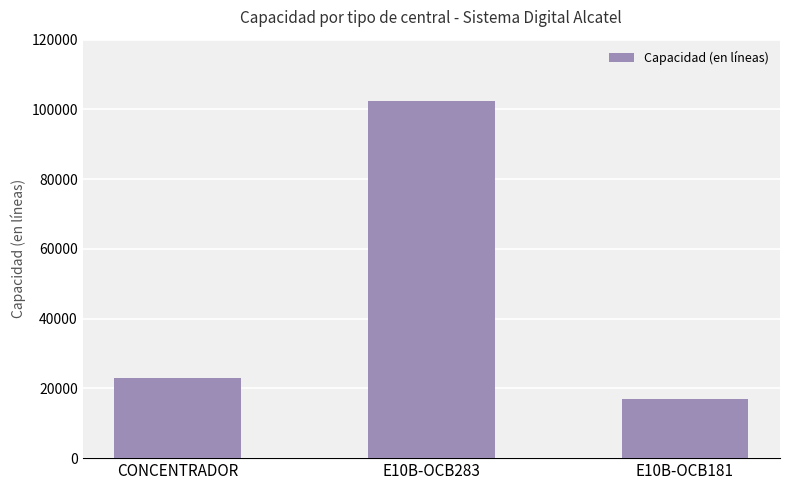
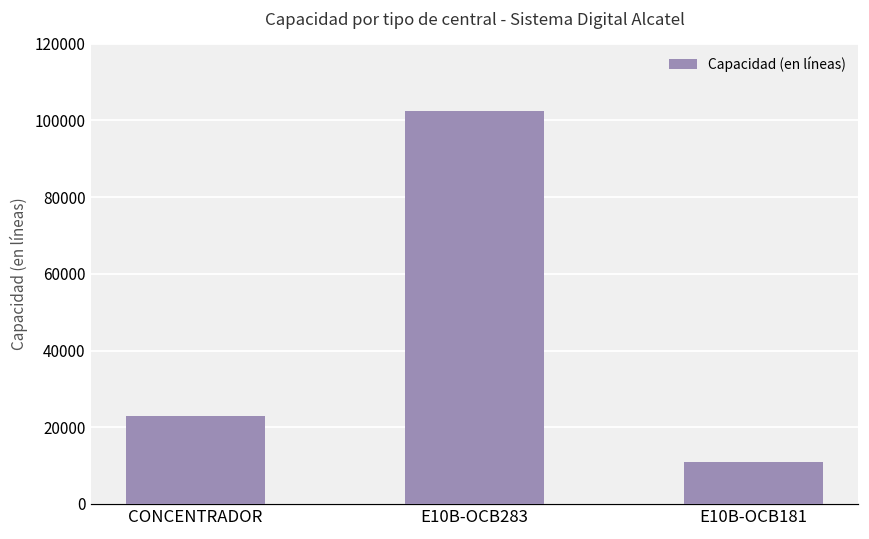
E10B-OCB181: 17000 -> 11000
